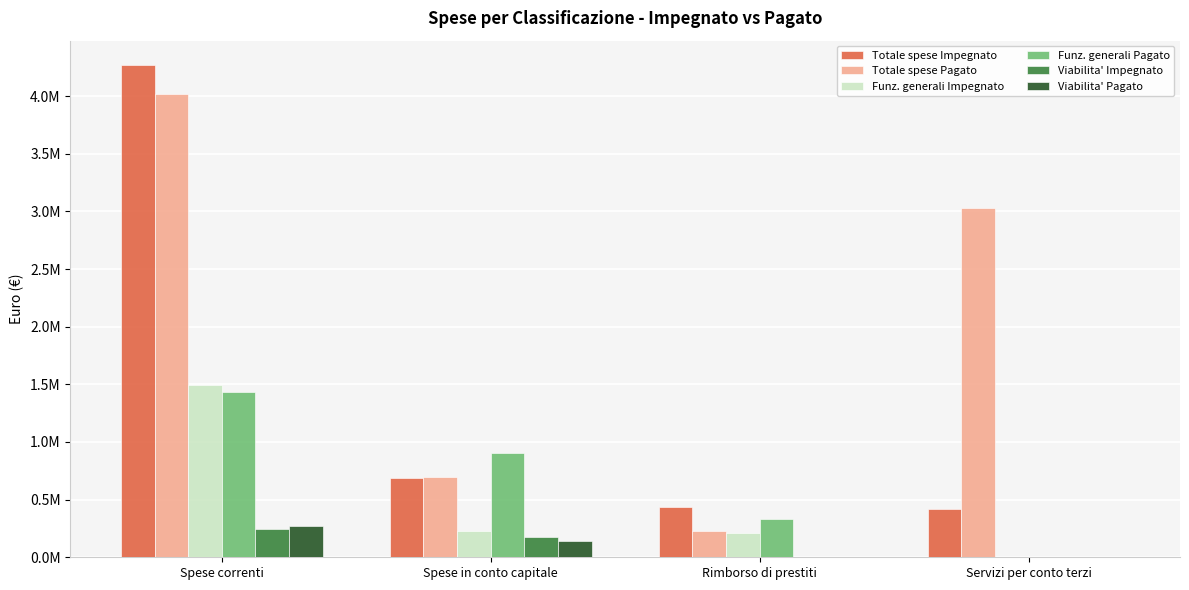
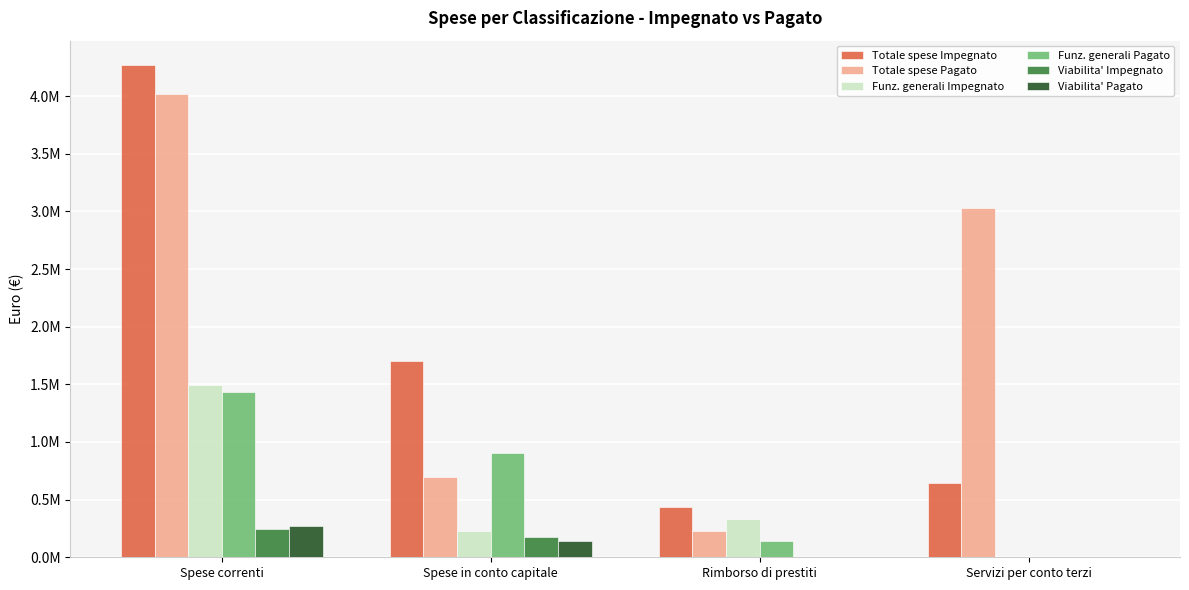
Totale spese Impegnato, Spese in conto capitale: 690000 -> 1700000
Funz. generali Impegnato, Rimborso di prestiti: 210000 -> 330000
Funz. generali Pagato, Rimborso di prestiti: 330000 -> 140000
Totale spese Impegnato, Servizi per conto terzi: 420000 -> 640000
